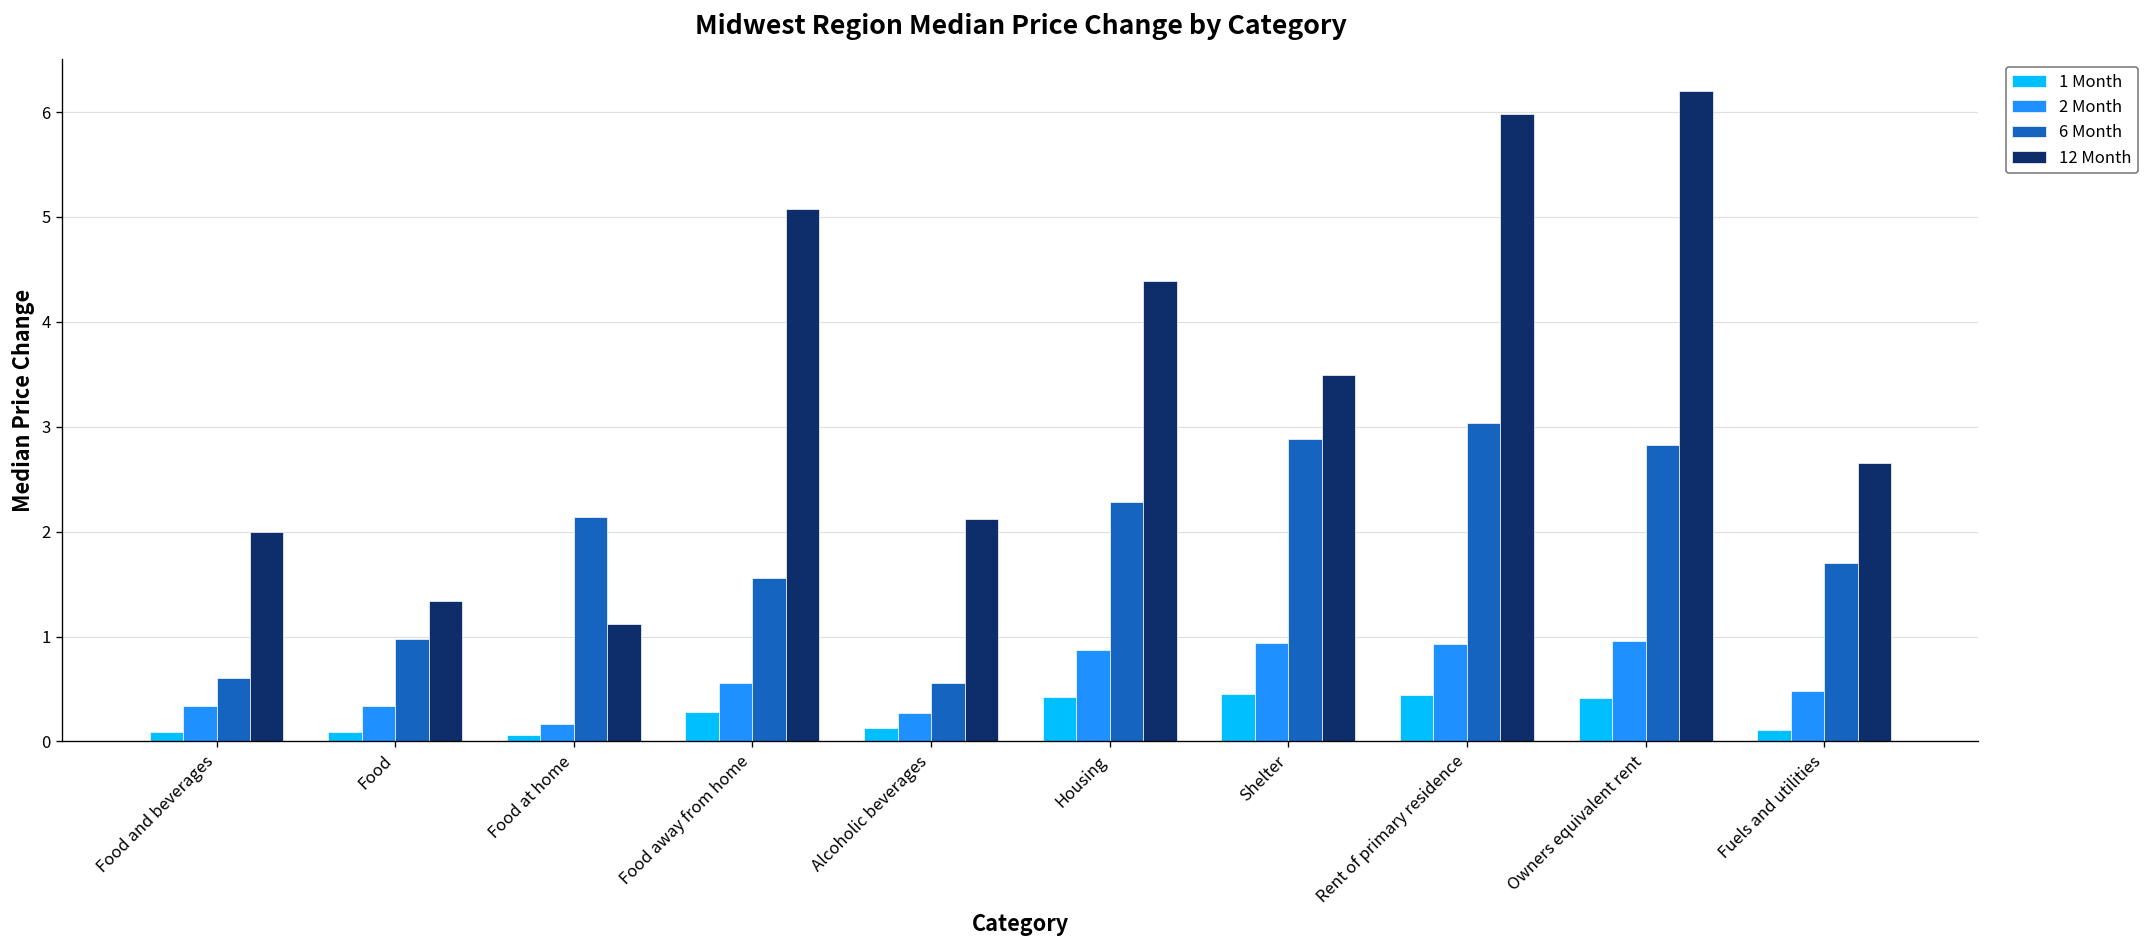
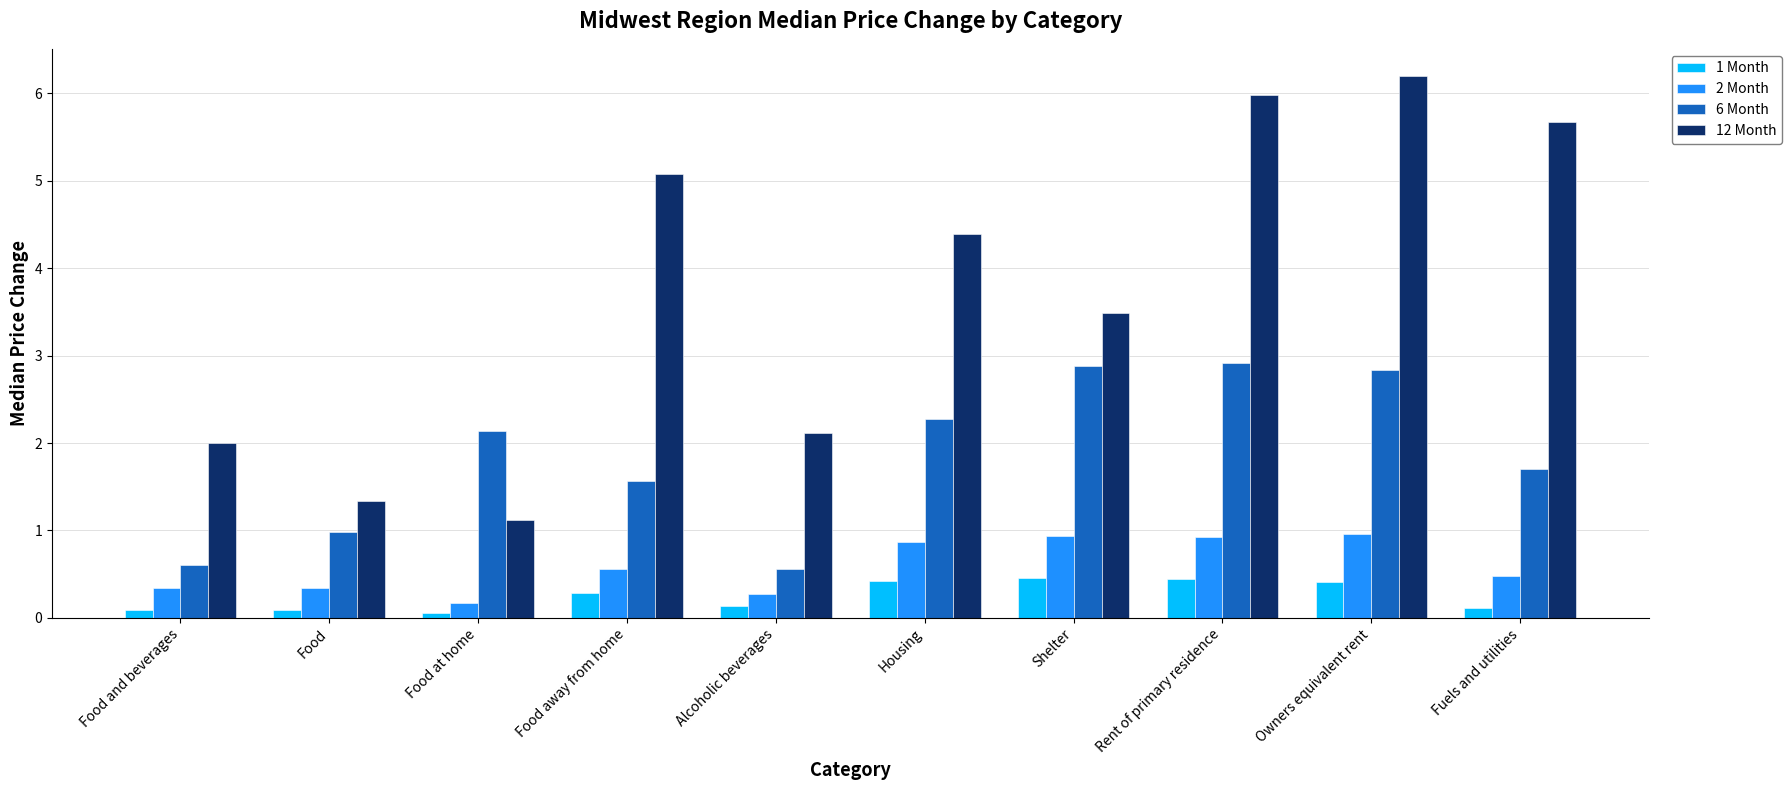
6 Month, Rent of primary residence: 3.0 -> 2.9
12 Month, Fuels and utilities: 2.7 -> 5.7
